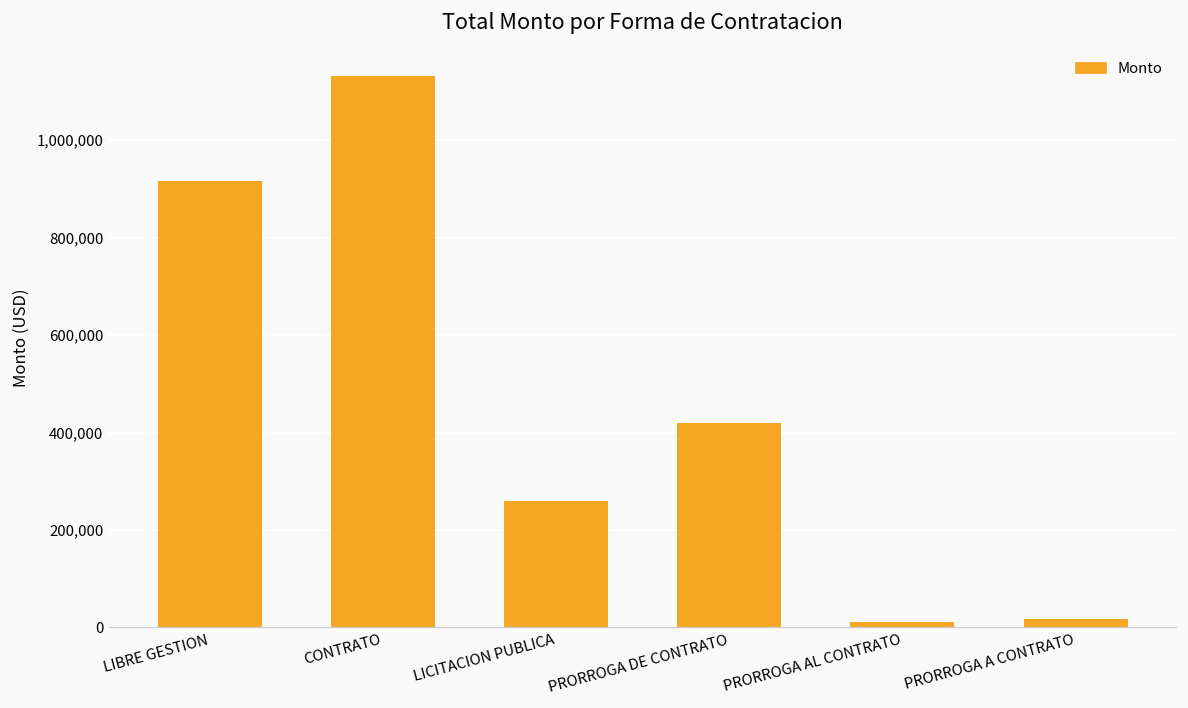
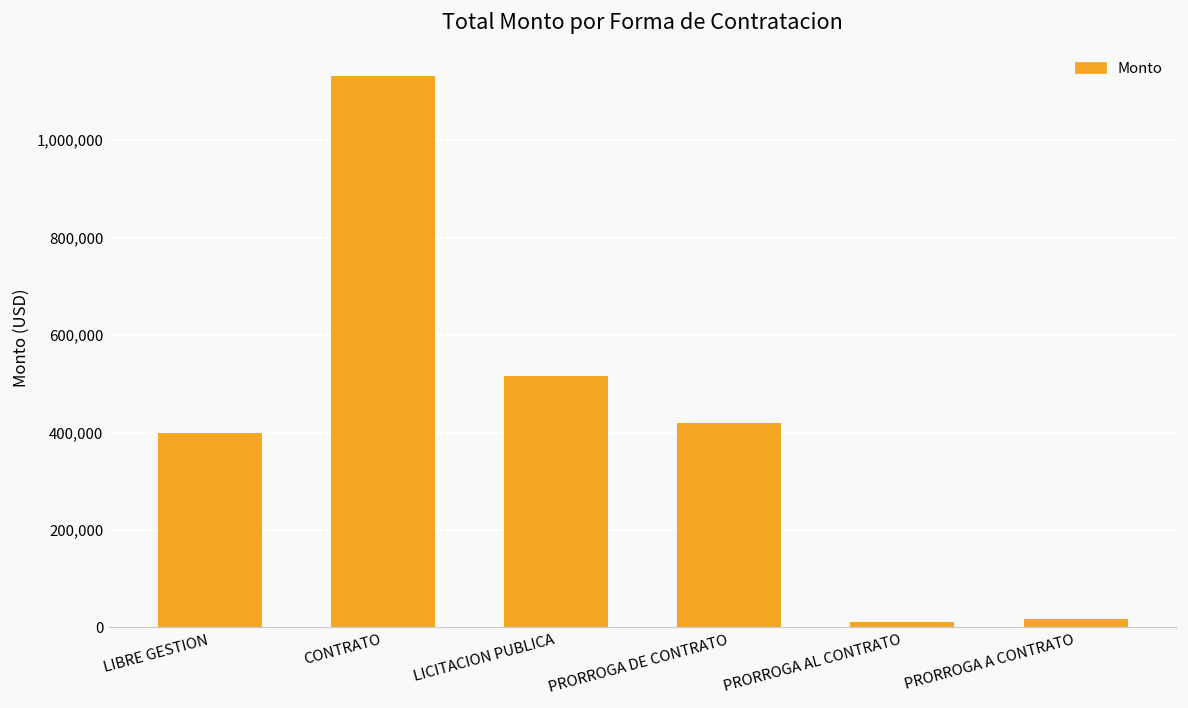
LIBRE GESTION: 920,000 -> 400,000
LICITACION PUBLICA: 260,000 -> 520,000
